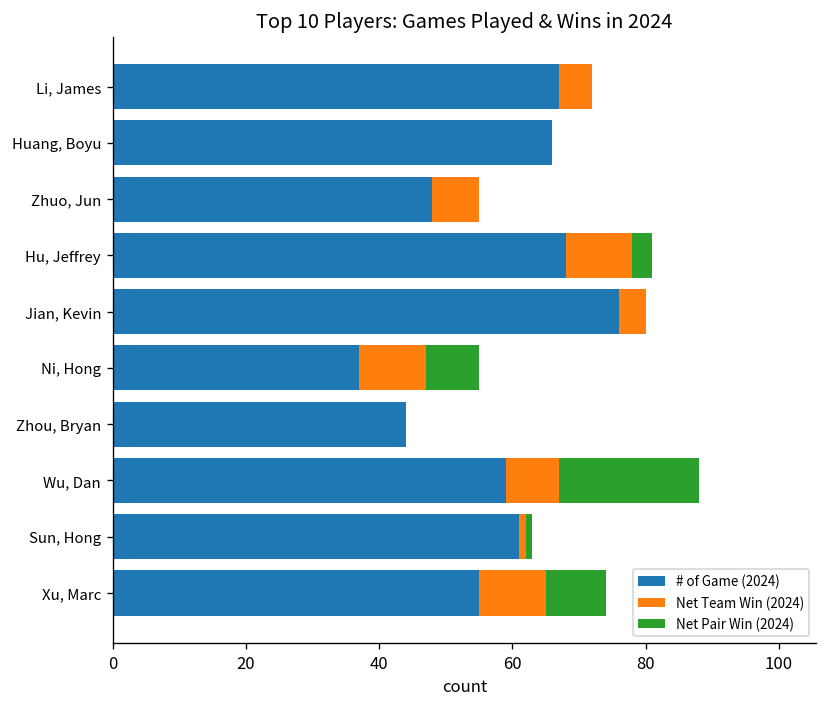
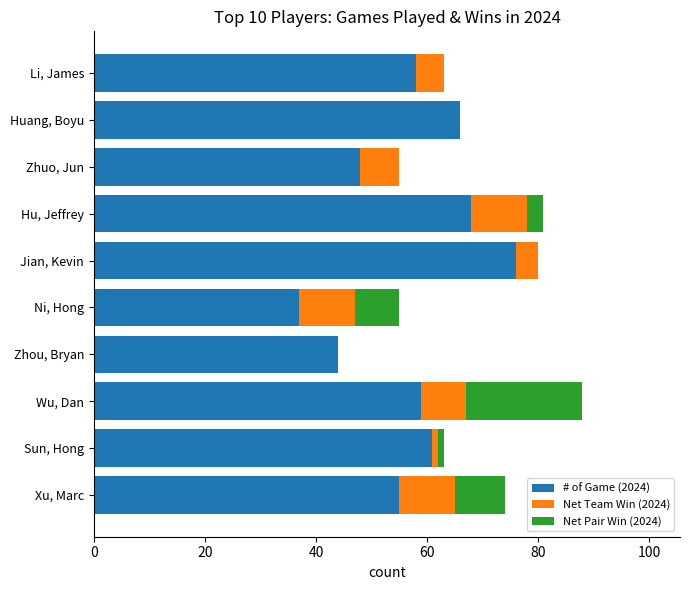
# of Game (2024), Li, James: 67 -> 58
